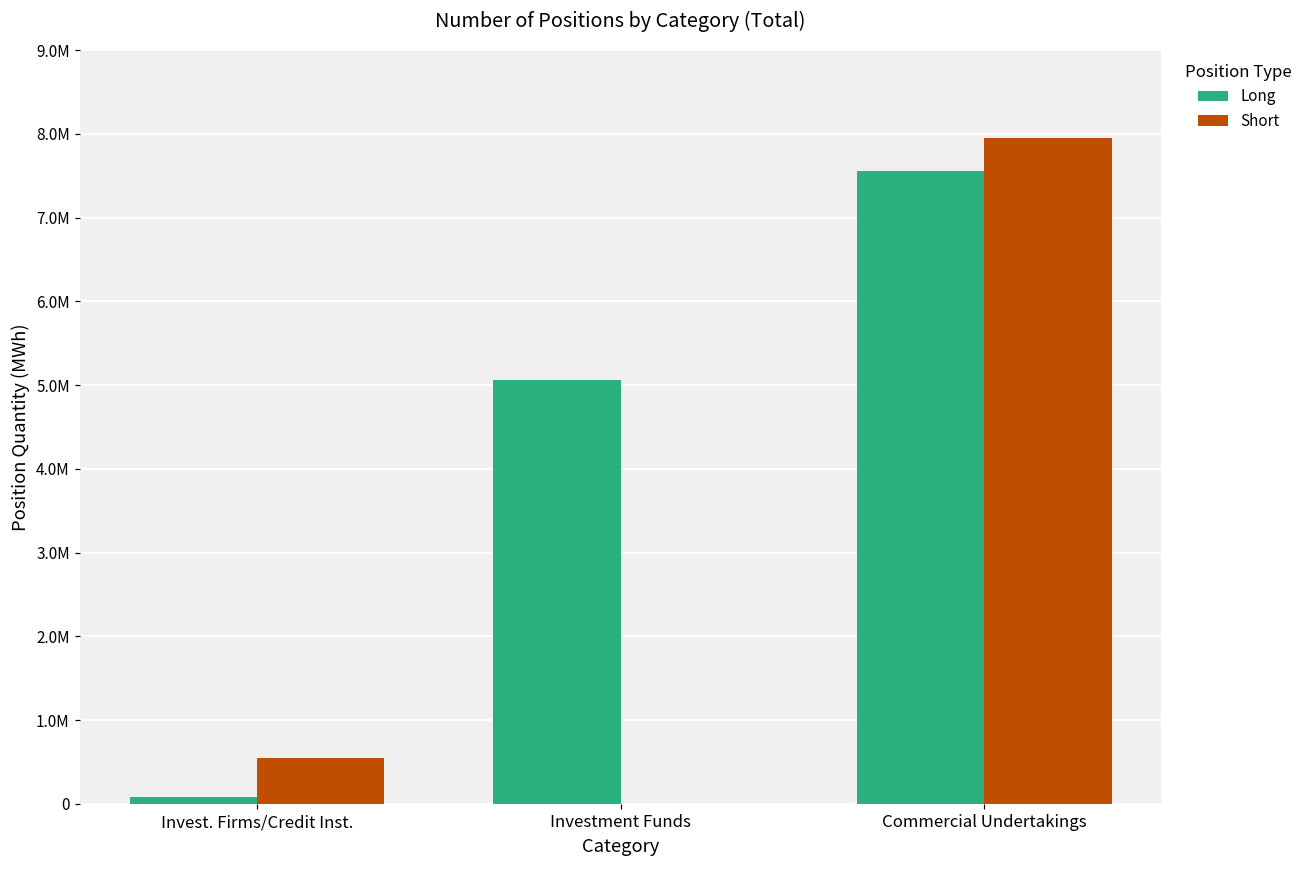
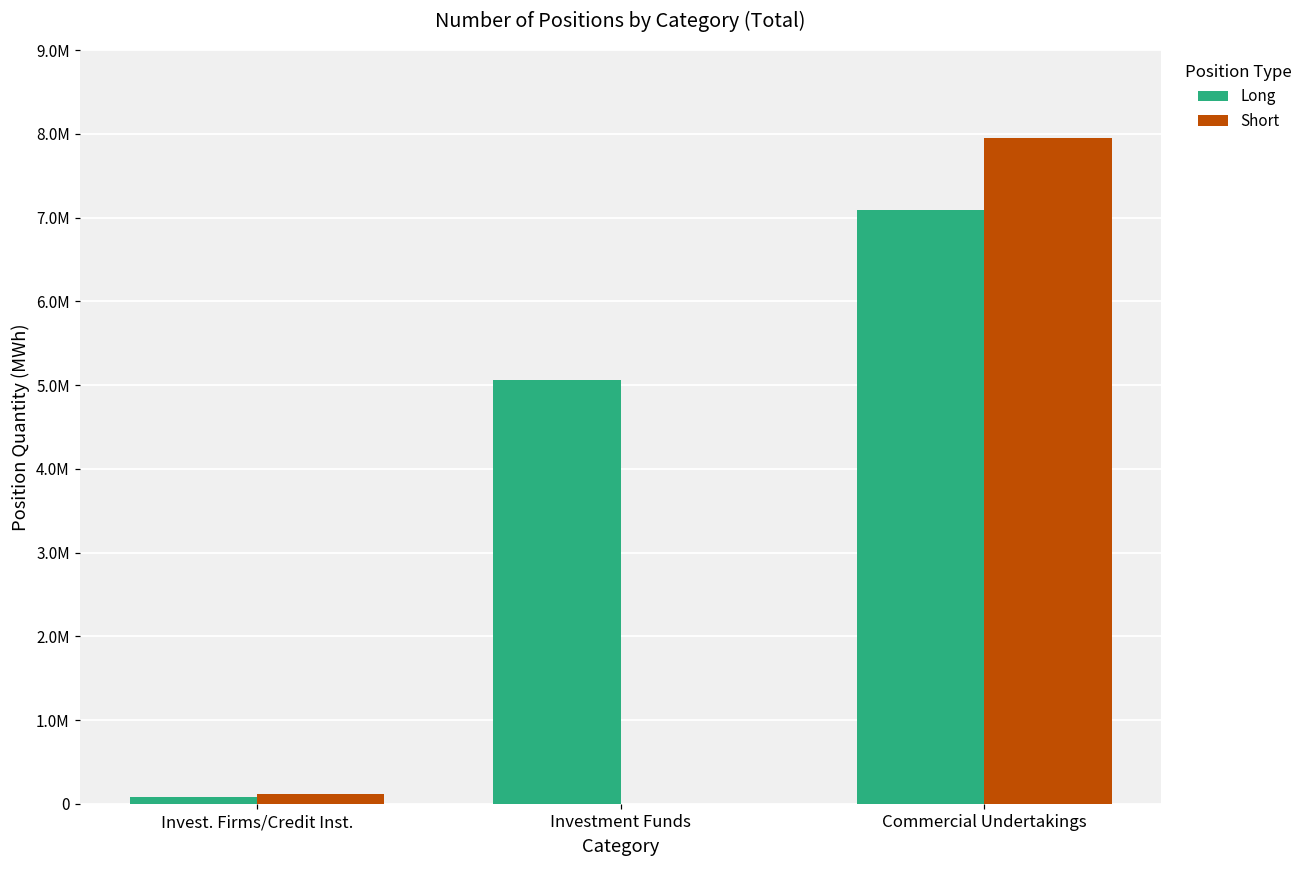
Short, Invest. Firms/Credit Inst.: 500000 -> 100000
Long, Commercial Undertakings: 7600000 -> 7100000
